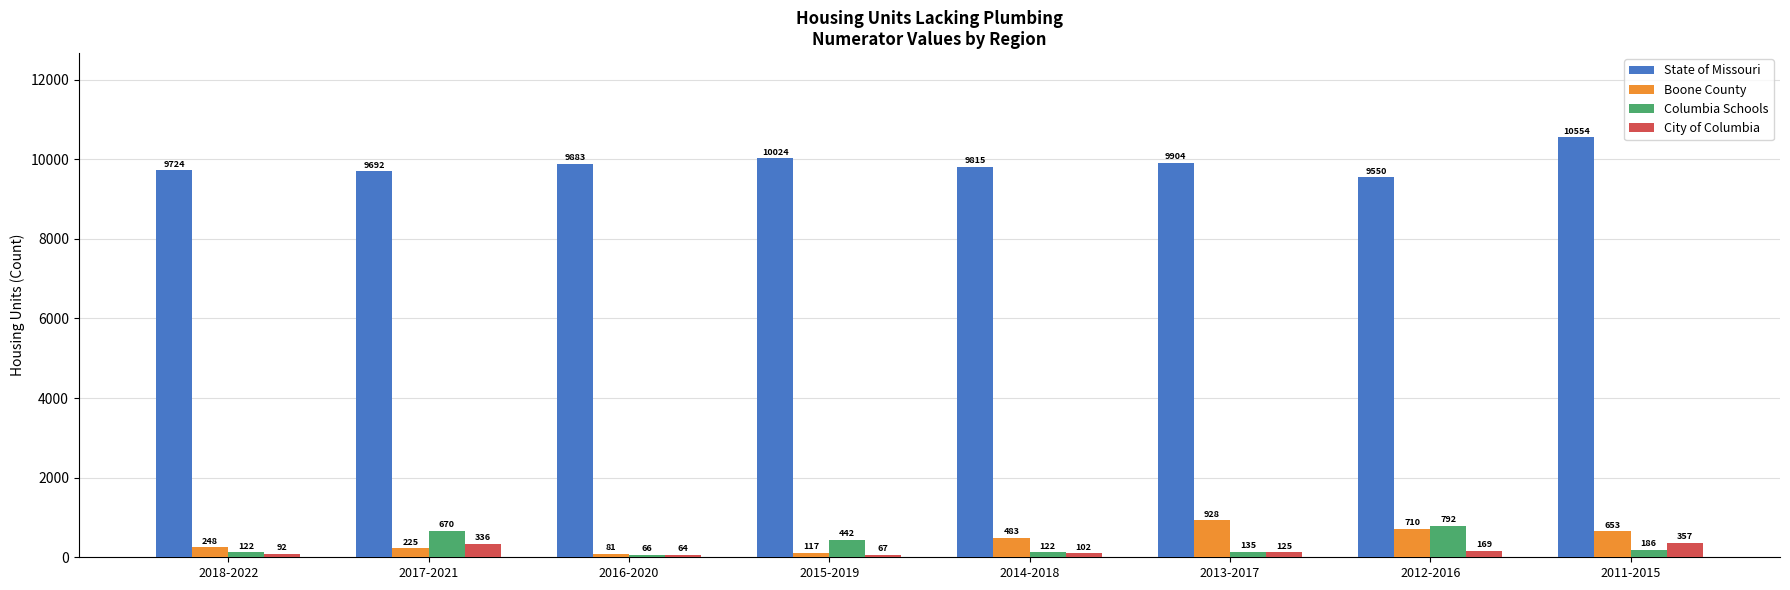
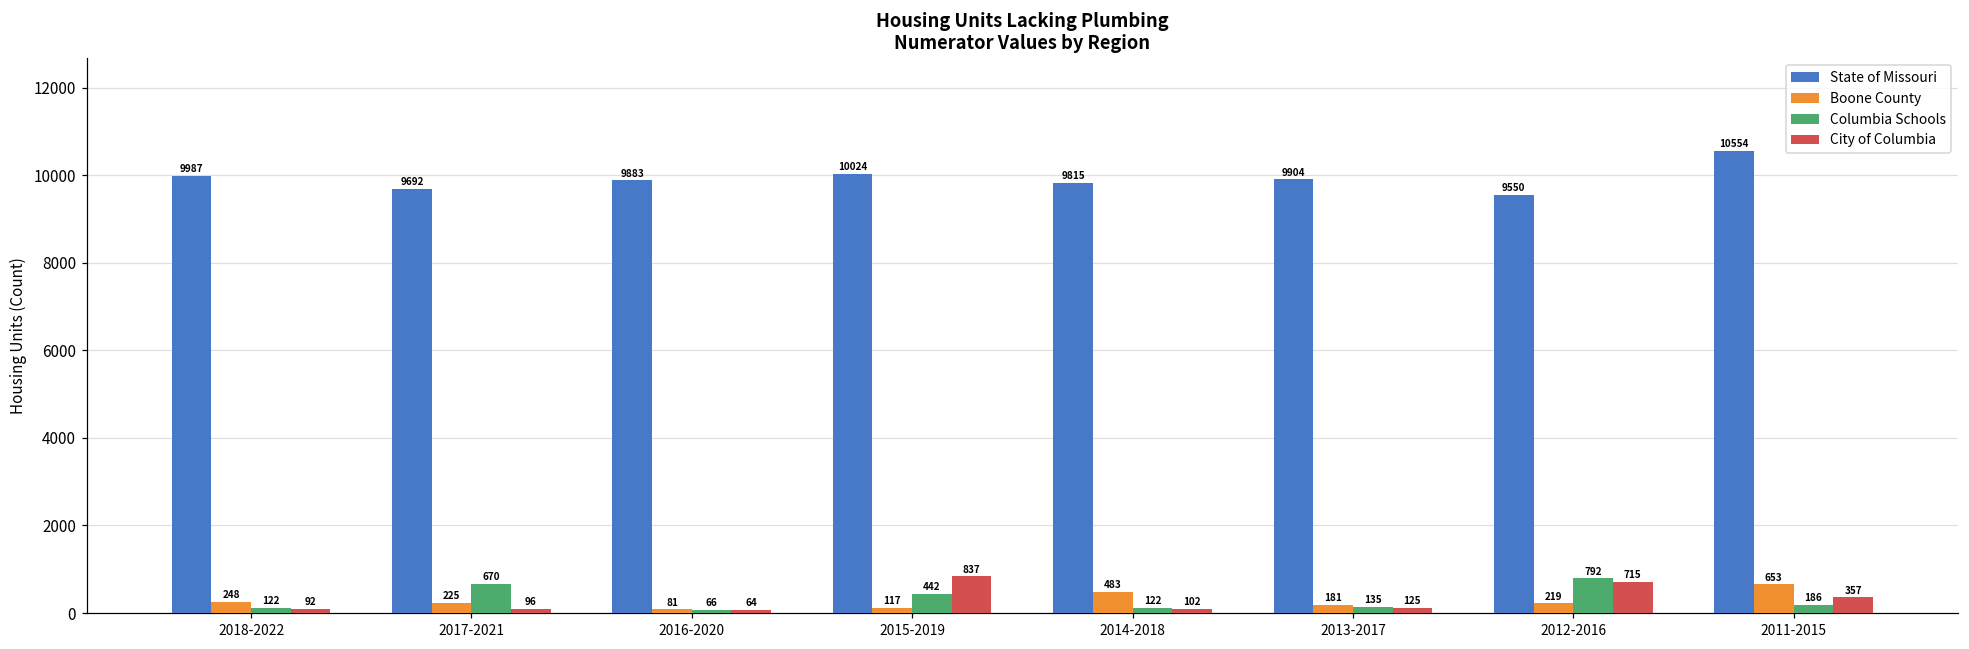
State of Missouri, 2018-2022: 9724 -> 9987
City of Columbia, 2017-2021: 336 -> 96
City of Columbia, 2015-2019: 67 -> 837
Boone County, 2013-2017: 928 -> 181
Boone County, 2012-2016: 710 -> 219
City of Columbia, 2012-2016: 169 -> 715
